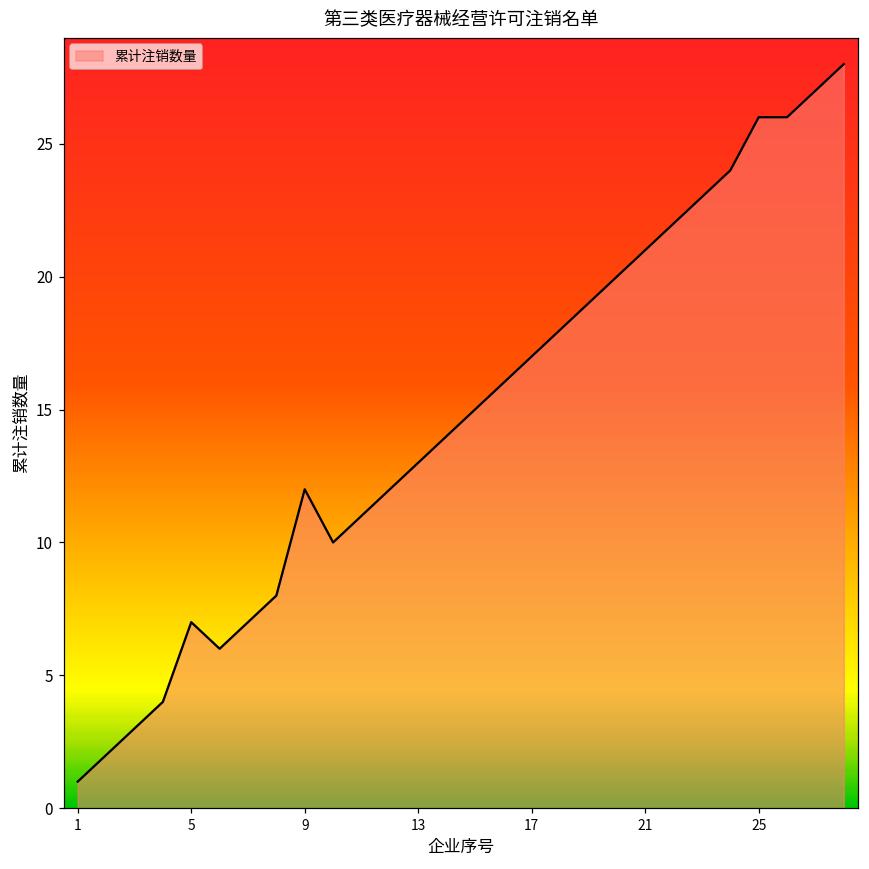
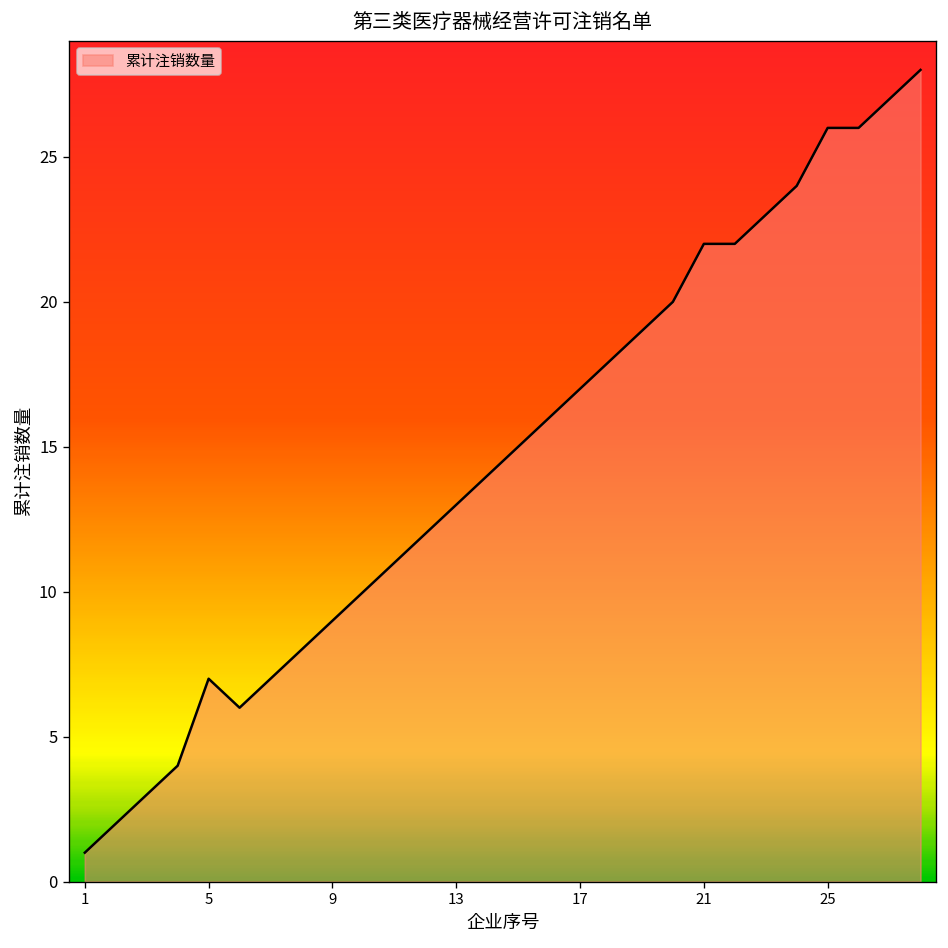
9: 12 -> 9
21: 21 -> 22
